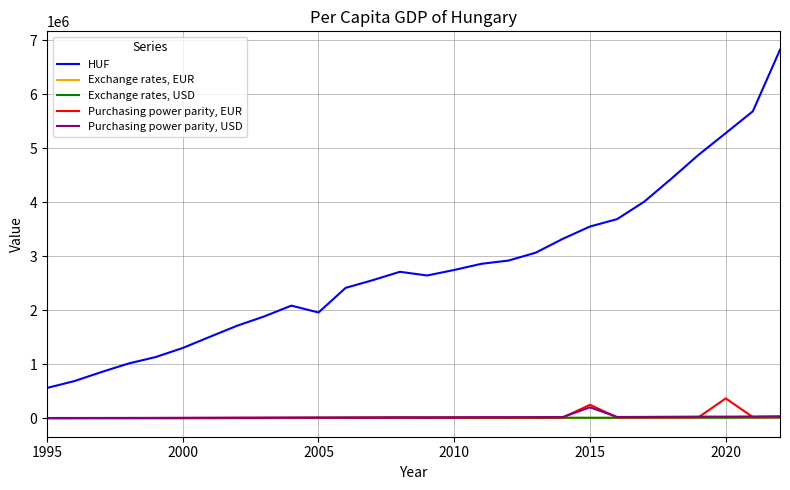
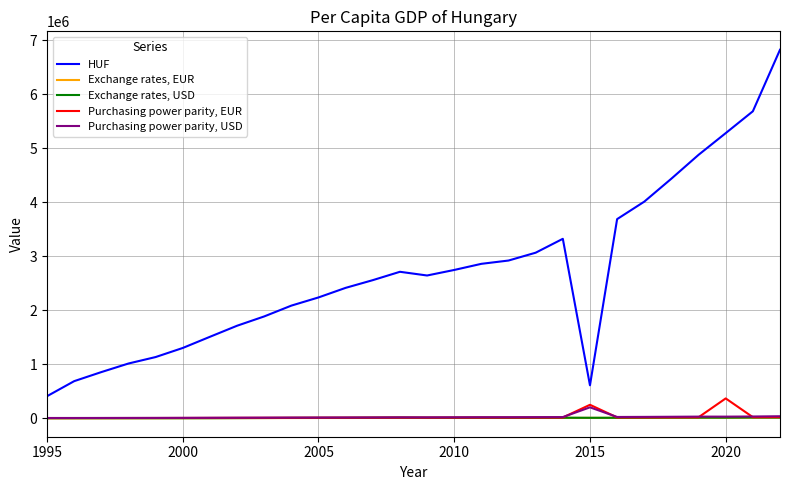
HUF, 1995: 600000 -> 400000
HUF, 2005: 2000000 -> 2200000
HUF, 2015: 3600000 -> 600000
